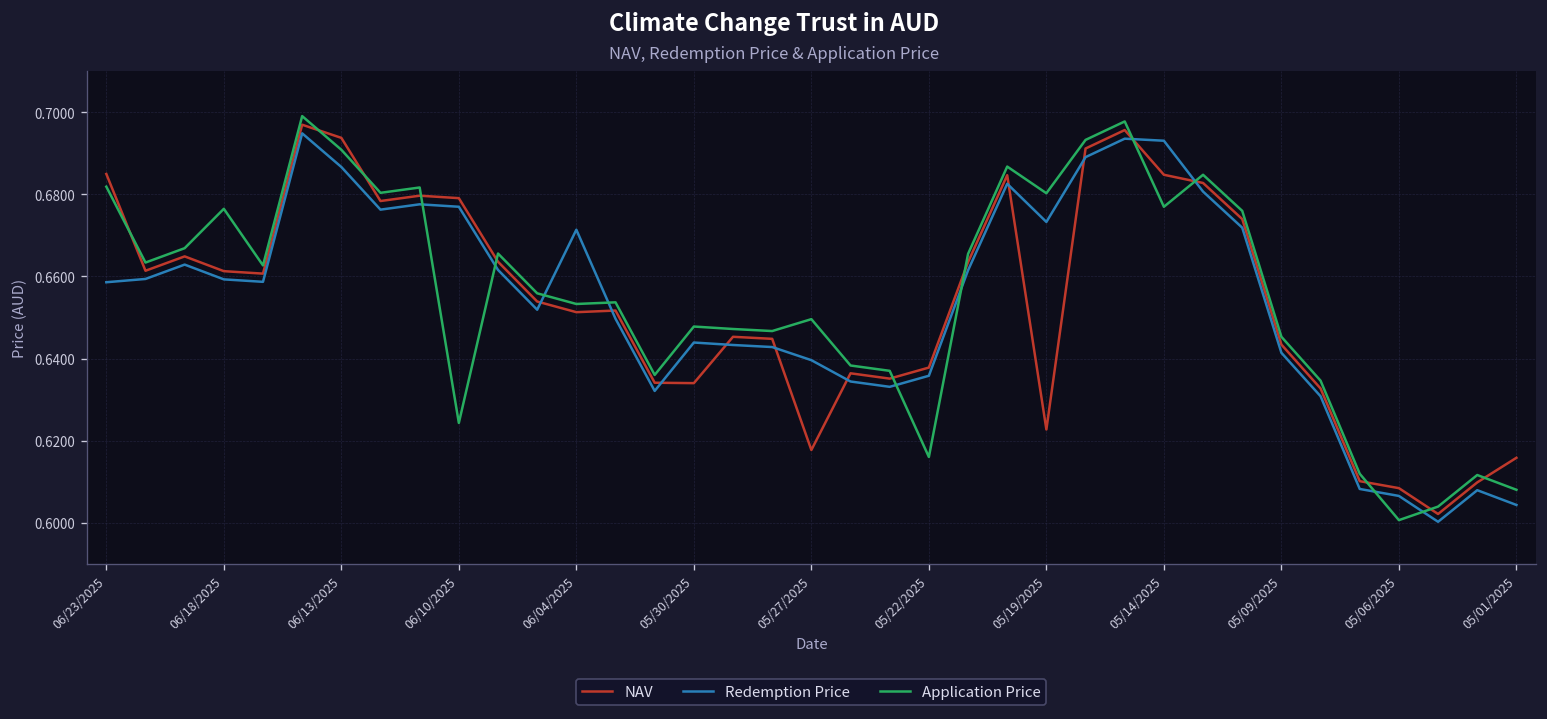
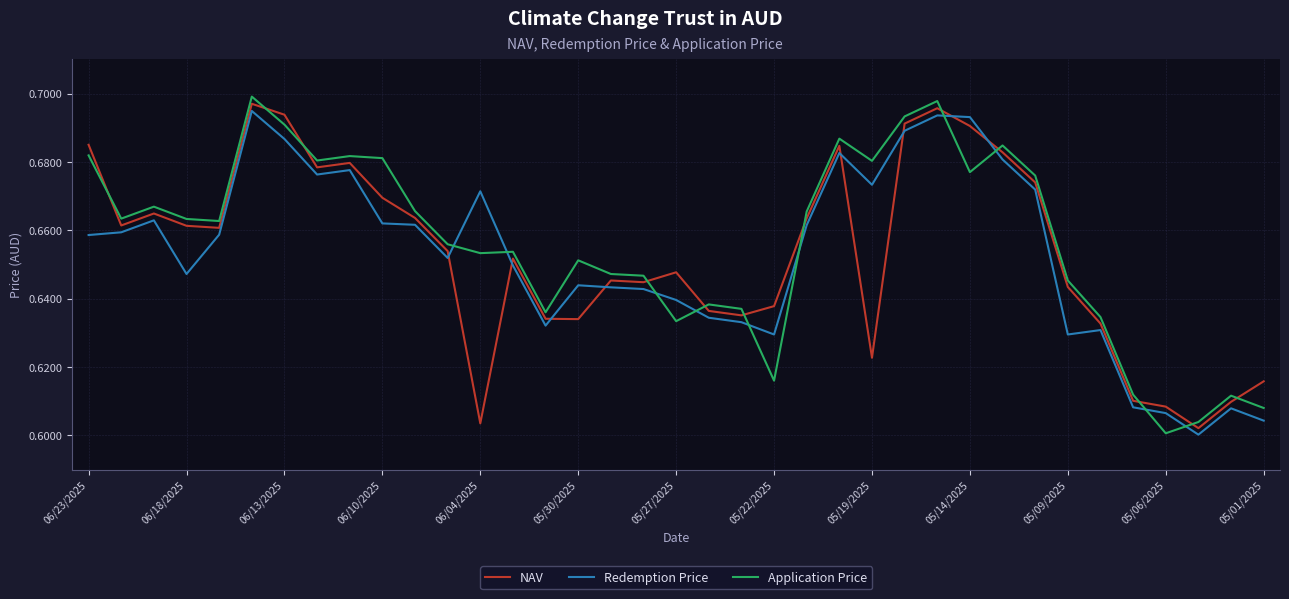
Redemption Price, 06/18/2025: 0.659 -> 0.647
Application Price, 06/18/2025: 0.677 -> 0.663
NAV, 06/10/2025: 0.679 -> 0.670
Redemption Price, 06/10/2025: 0.677 -> 0.662
Application Price, 06/10/2025: 0.624 -> 0.681
NAV, 06/04/2025: 0.651 -> 0.604
Application Price, 05/30/2025: 0.648 -> 0.651
NAV, 05/27/2025: 0.618 -> 0.648
Application Price, 05/27/2025: 0.650 -> 0.633
Redemption Price, 05/22/2025: 0.636 -> 0.630
NAV, 05/14/2025: 0.685 -> 0.691
Redemption Price, 05/09/2025: 0.641 -> 0.630
